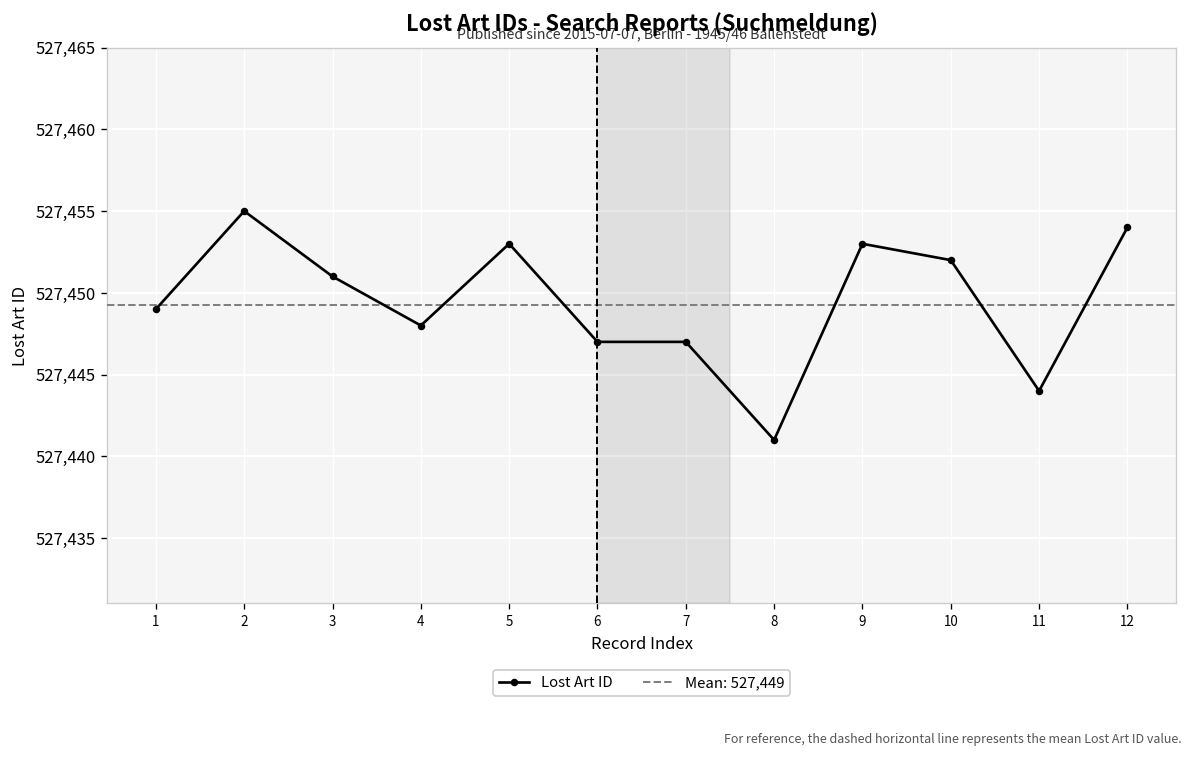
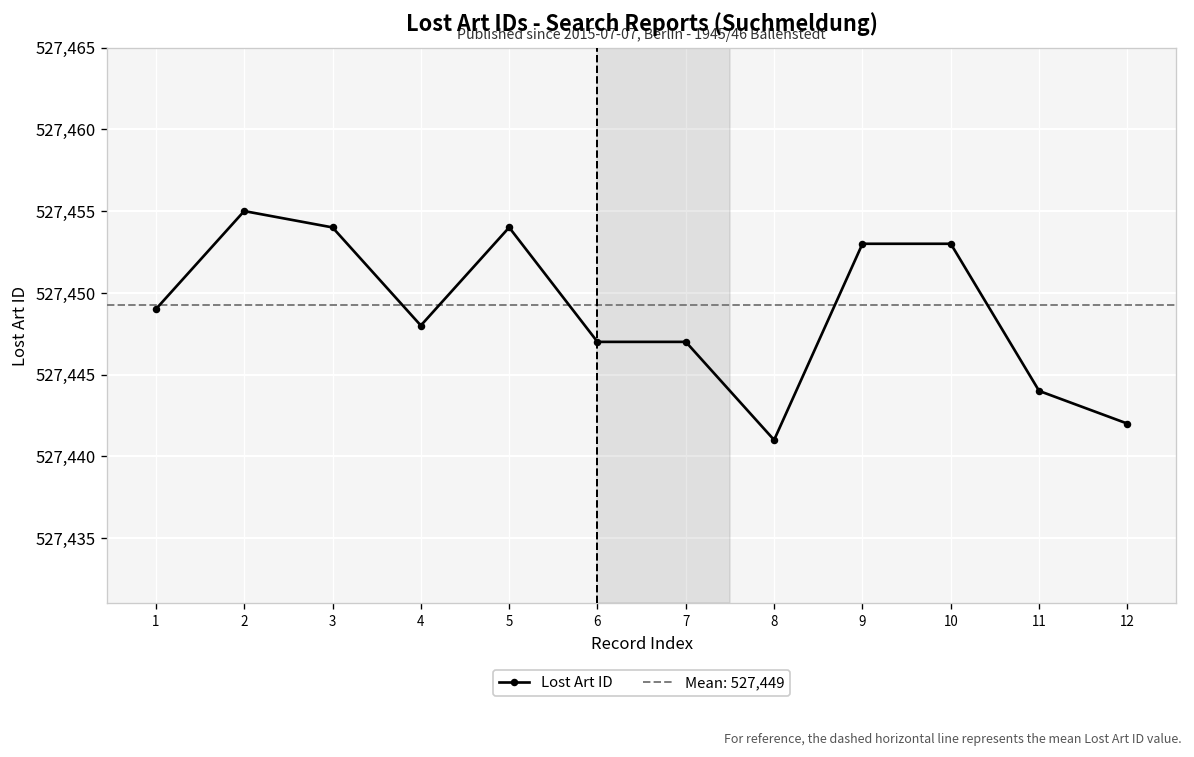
3: 527,451 -> 527,454
5: 527,453 -> 527,454
10: 527,452 -> 527,453
12: 527,454 -> 527,442
